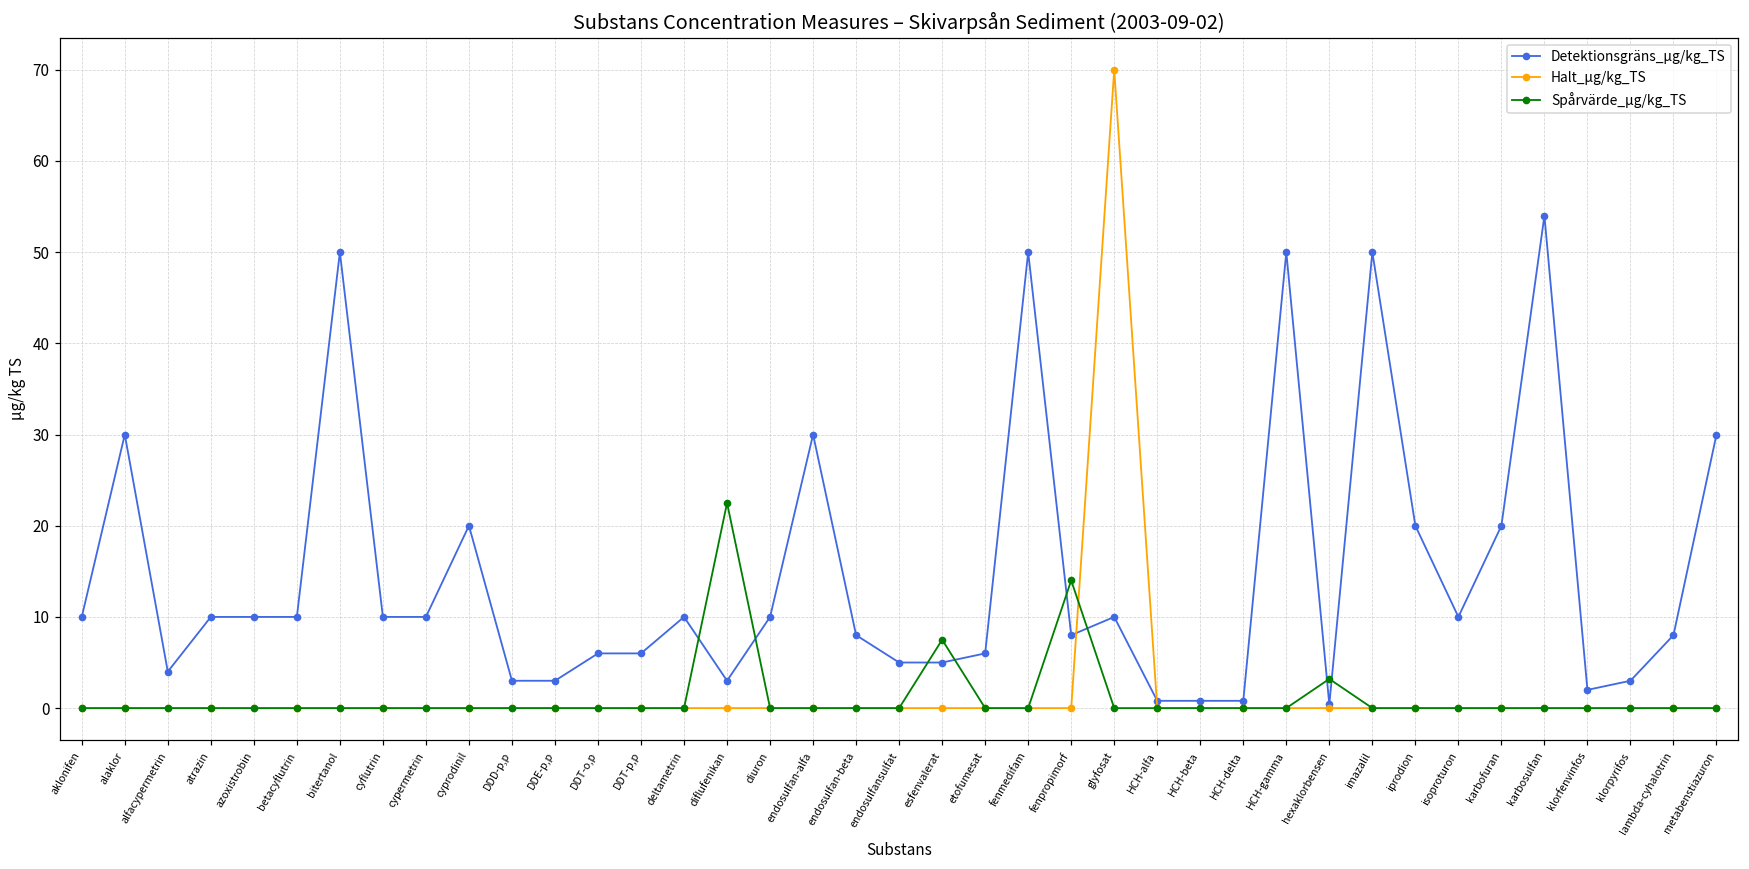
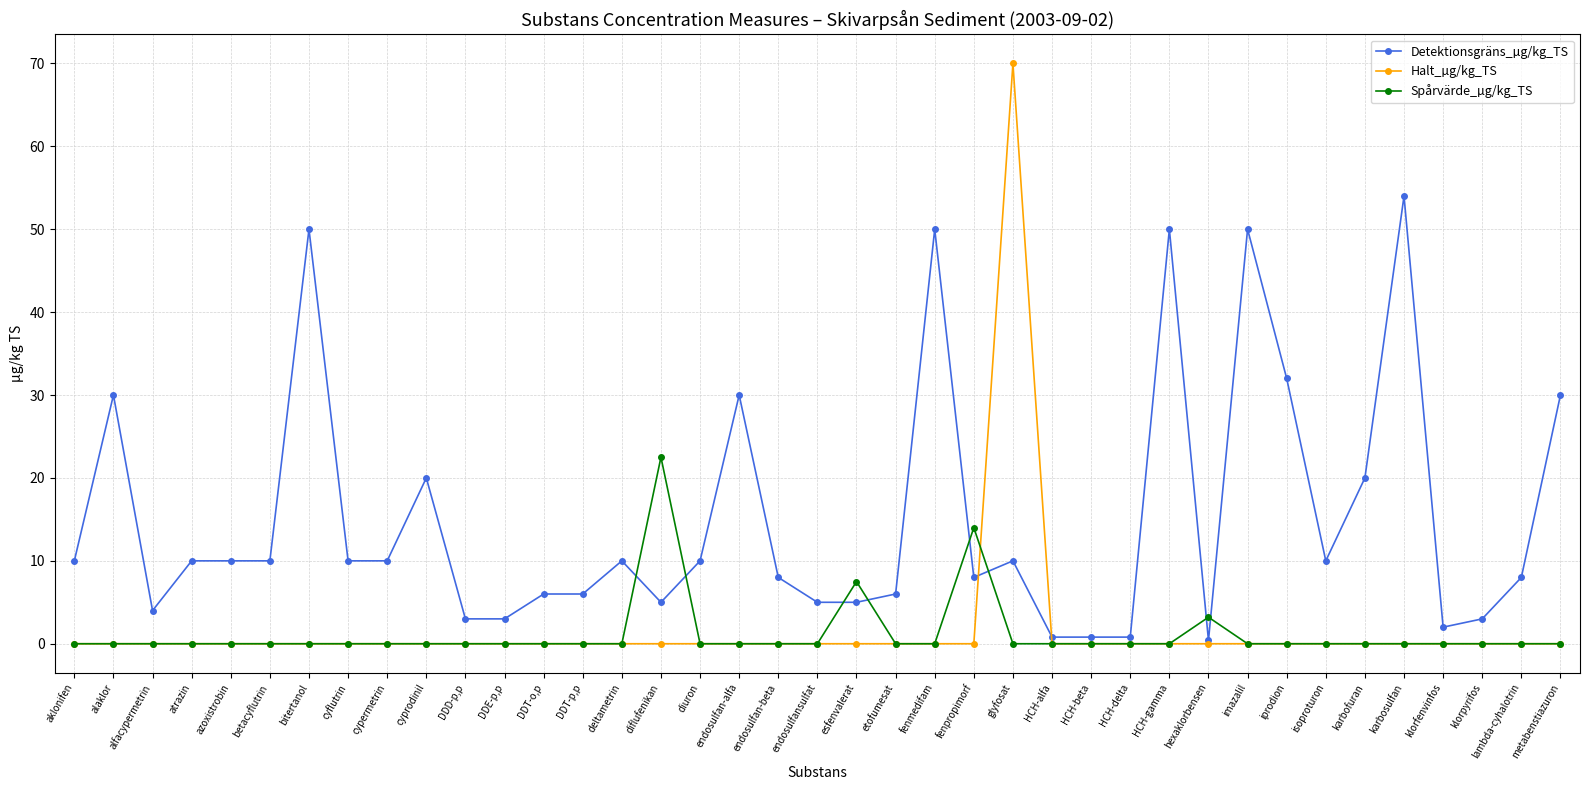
Detektionsgräns_µg/kg_TS, diflufenikan: 3 -> 5
Detektionsgräns_µg/kg_TS, iprodion: 20 -> 32
